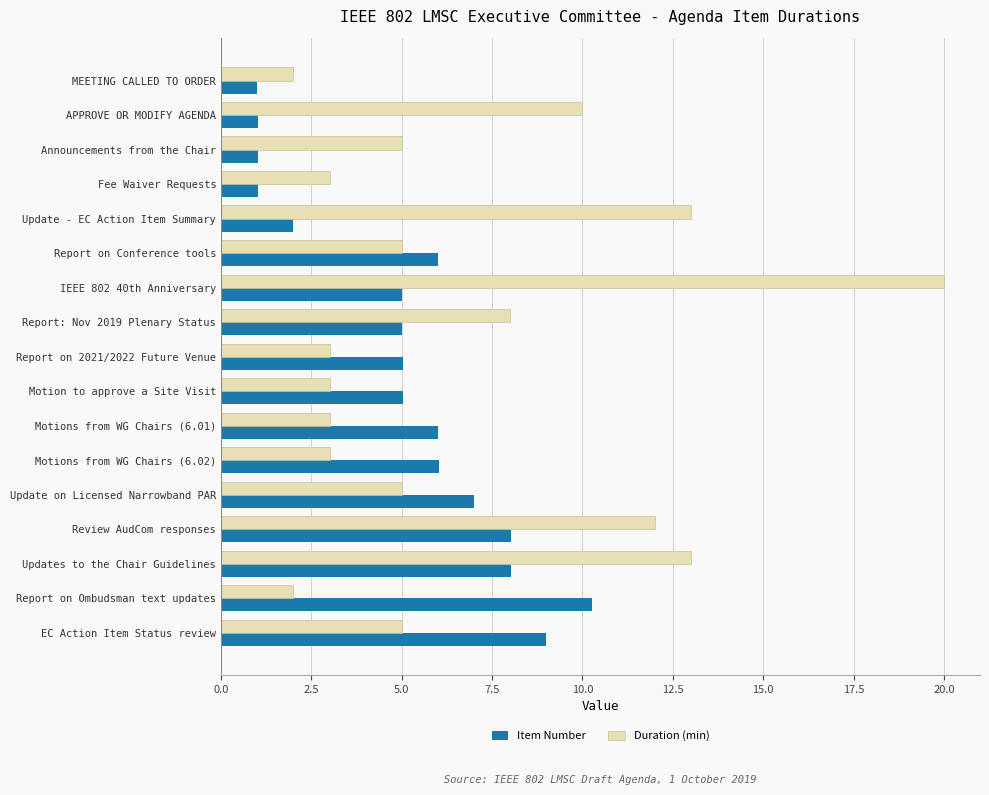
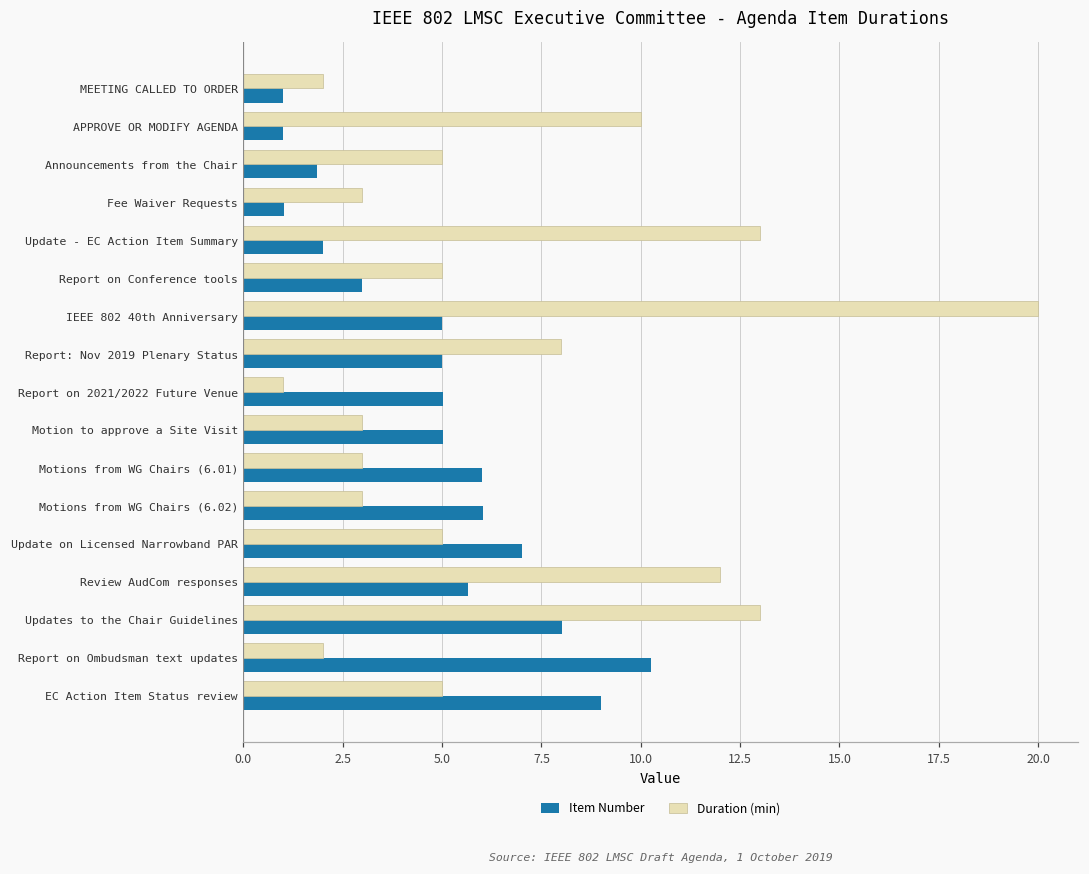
Item Number, Announcements from the Chair: 1.0 -> 1.9
Item Number, Report on Conference tools: 6 -> 3
Duration (min), Report on 2021/2022 Future Venue: 3 -> 1
Item Number, Review AudCom responses: 8.0 -> 5.7
